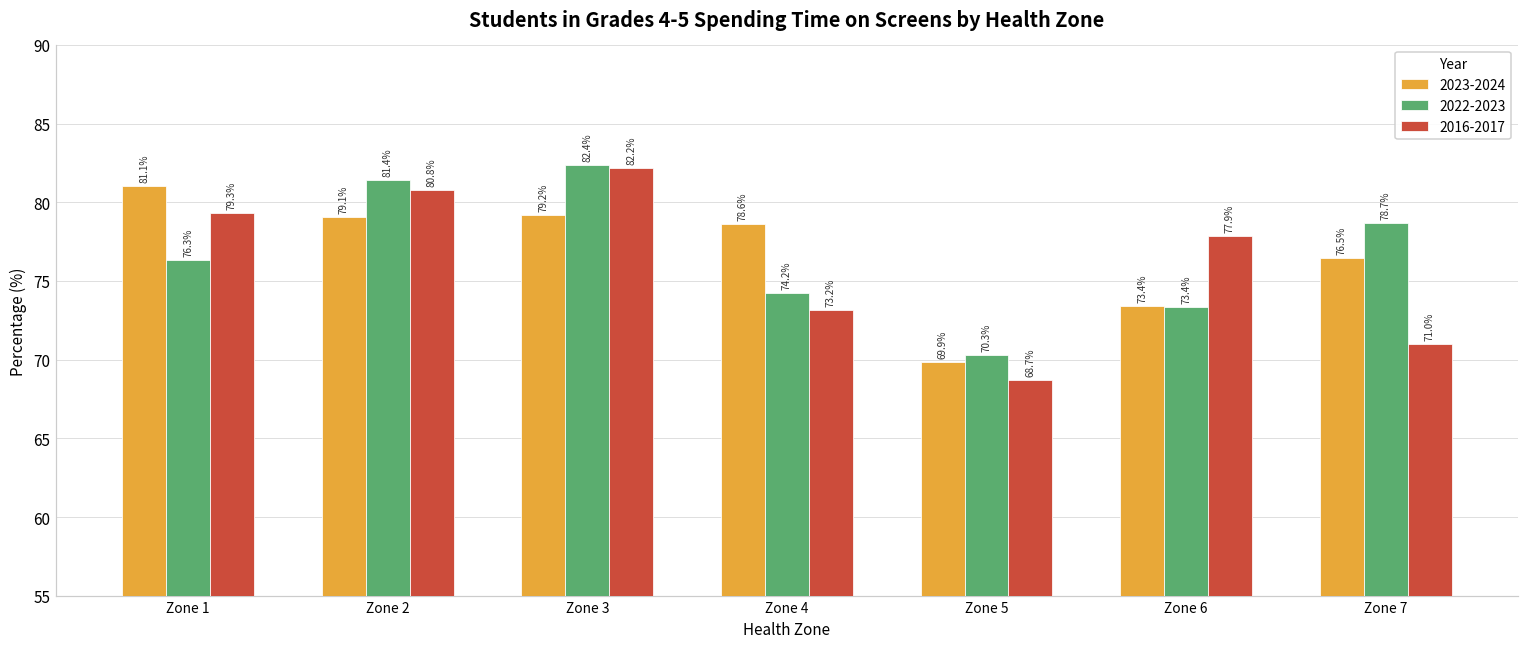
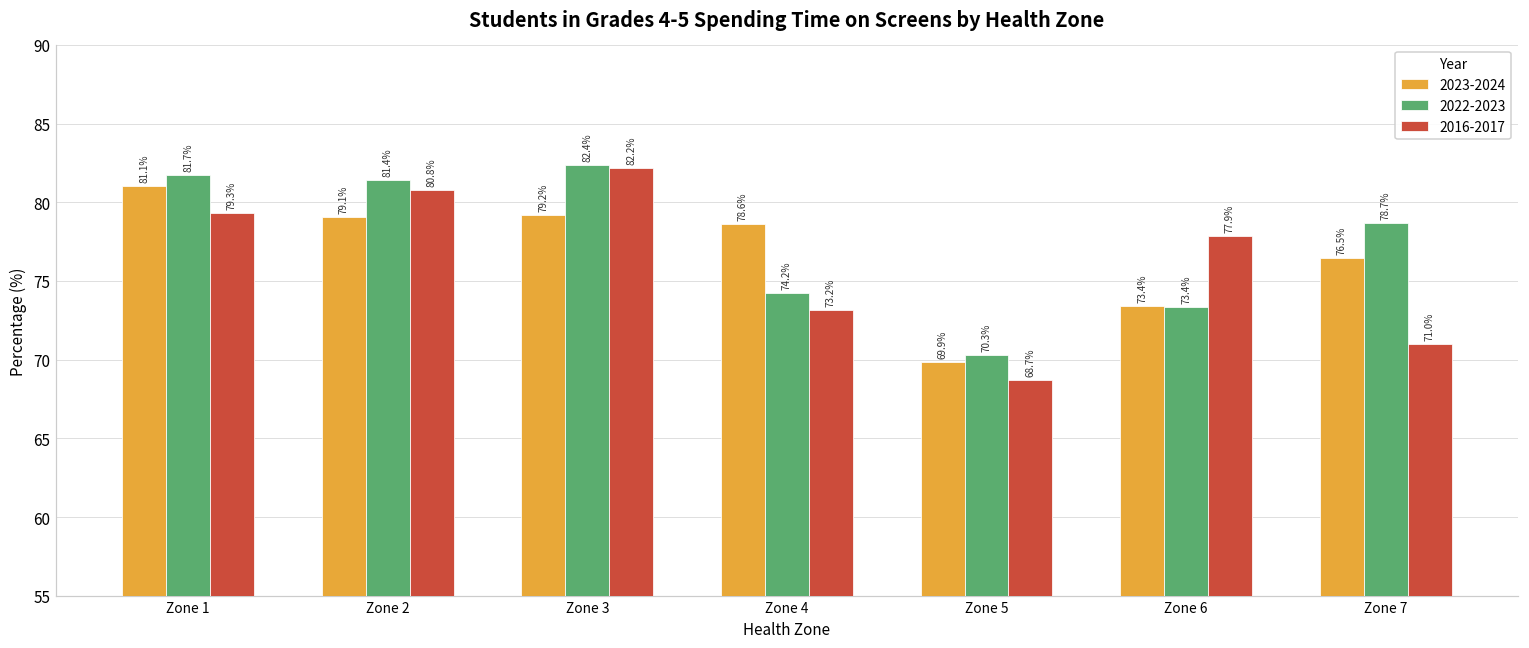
2022-2023, Zone 1: 76.3% -> 81.7%
